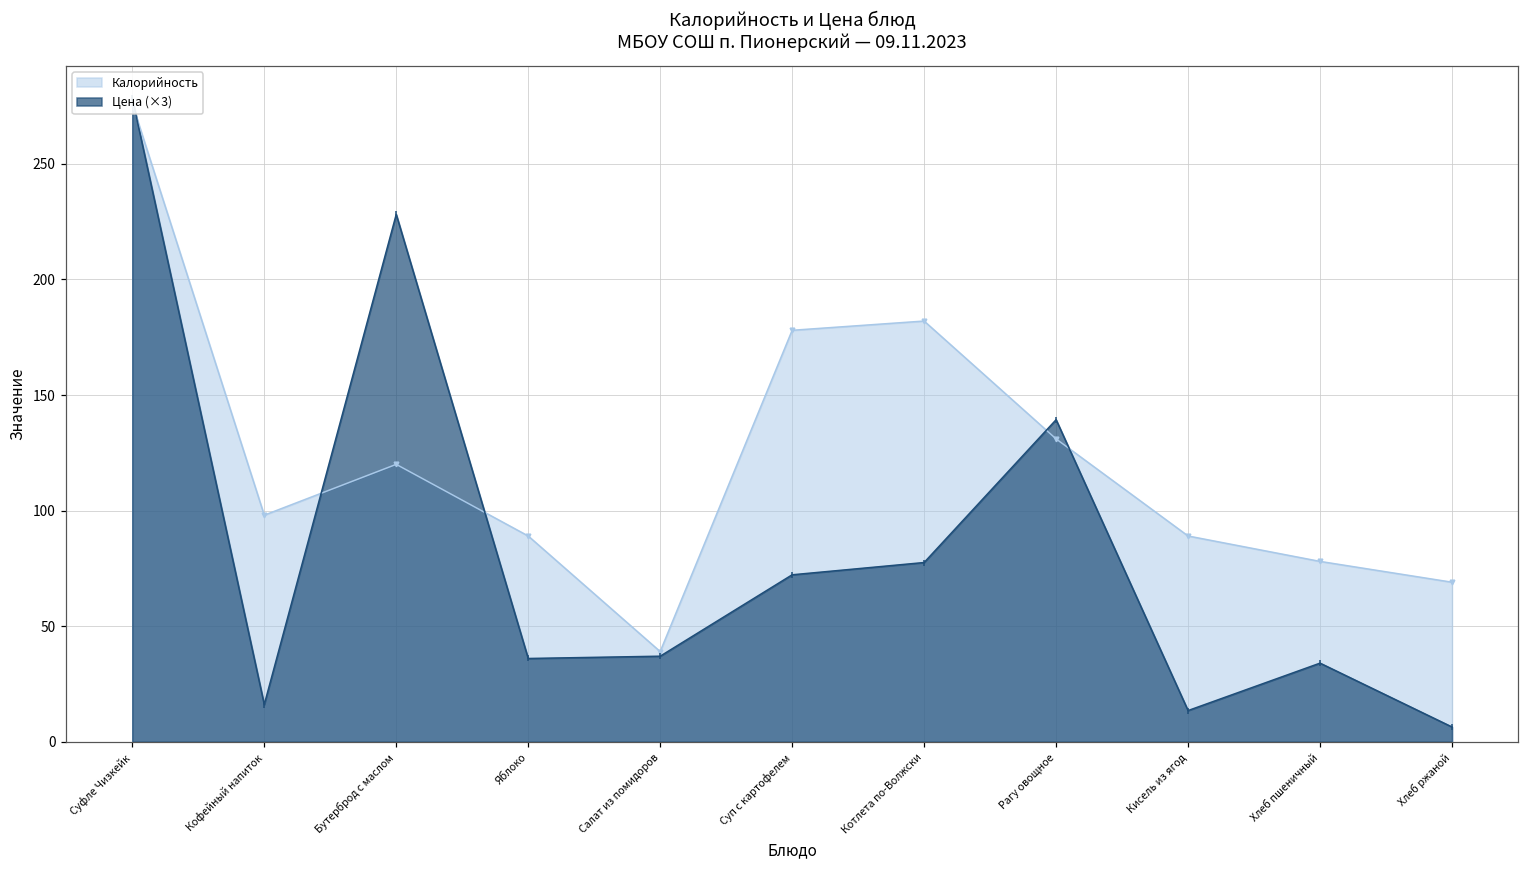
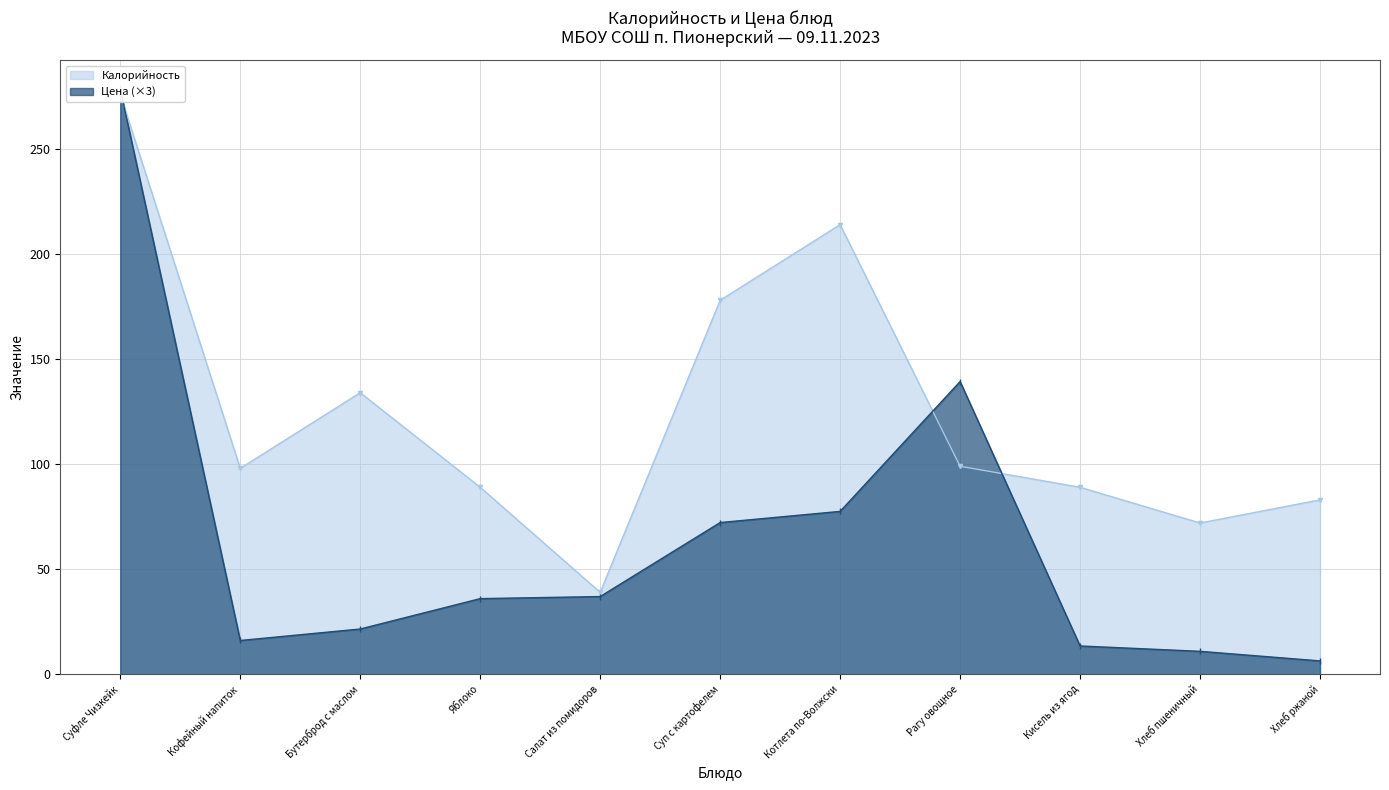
Калорийность, Бутерброд с маслом: 120 -> 134
Цена (×3), Бутерброд с маслом: 228 -> 22
Калорийность, Котлета по-Волжски: 182 -> 214
Калорийность, Рагу овощное: 131 -> 99
Калорийность, Хлеб пшеничный: 78 -> 72
Цена (×3), Хлеб пшеничный: 34 -> 11
Калорийность, Хлеб ржаной: 69 -> 83
